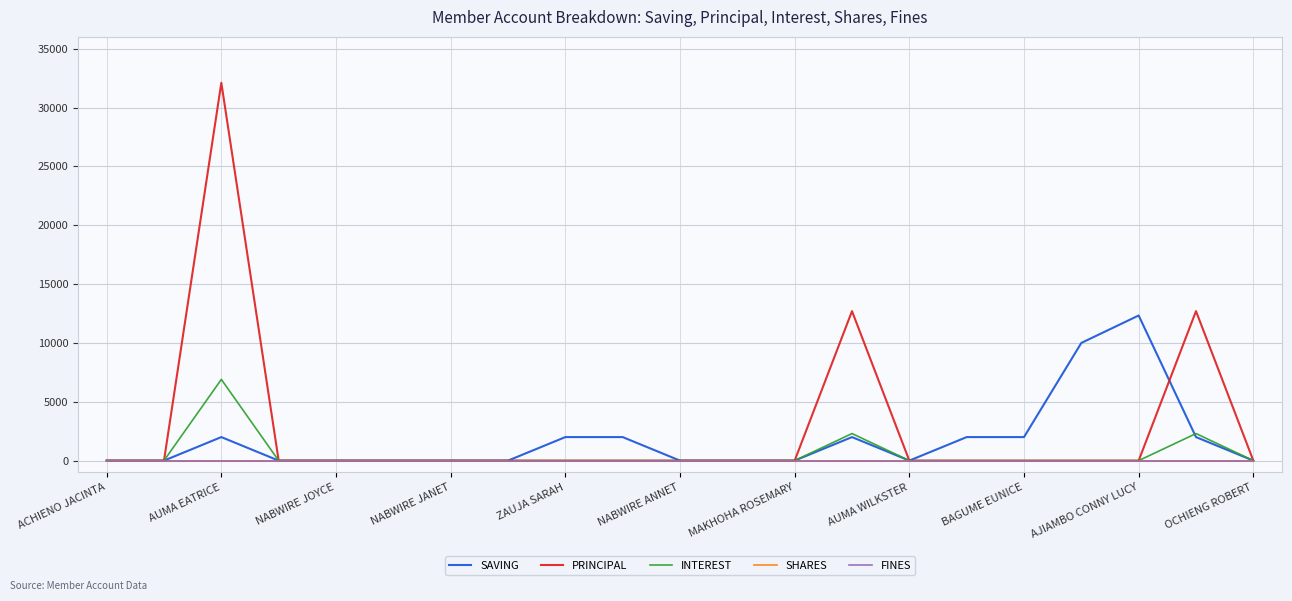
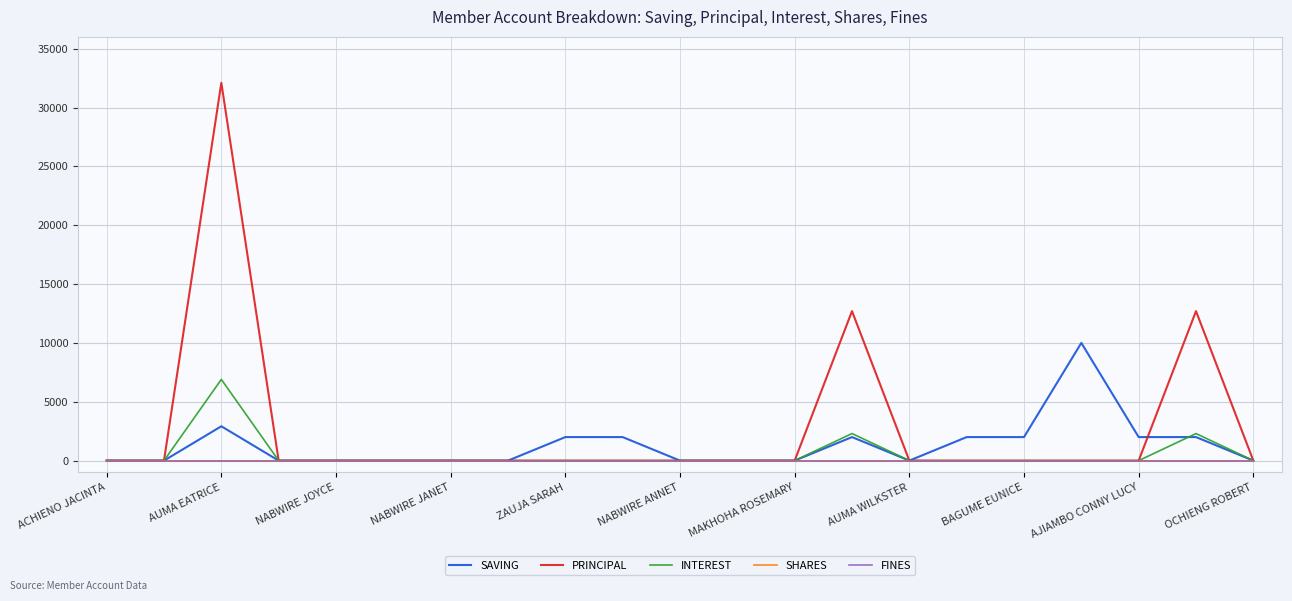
SAVING, AUMA EATRICE: 2000 -> 2900
SAVING, AJIAMBO CONNY LUCY: 12300 -> 2000
